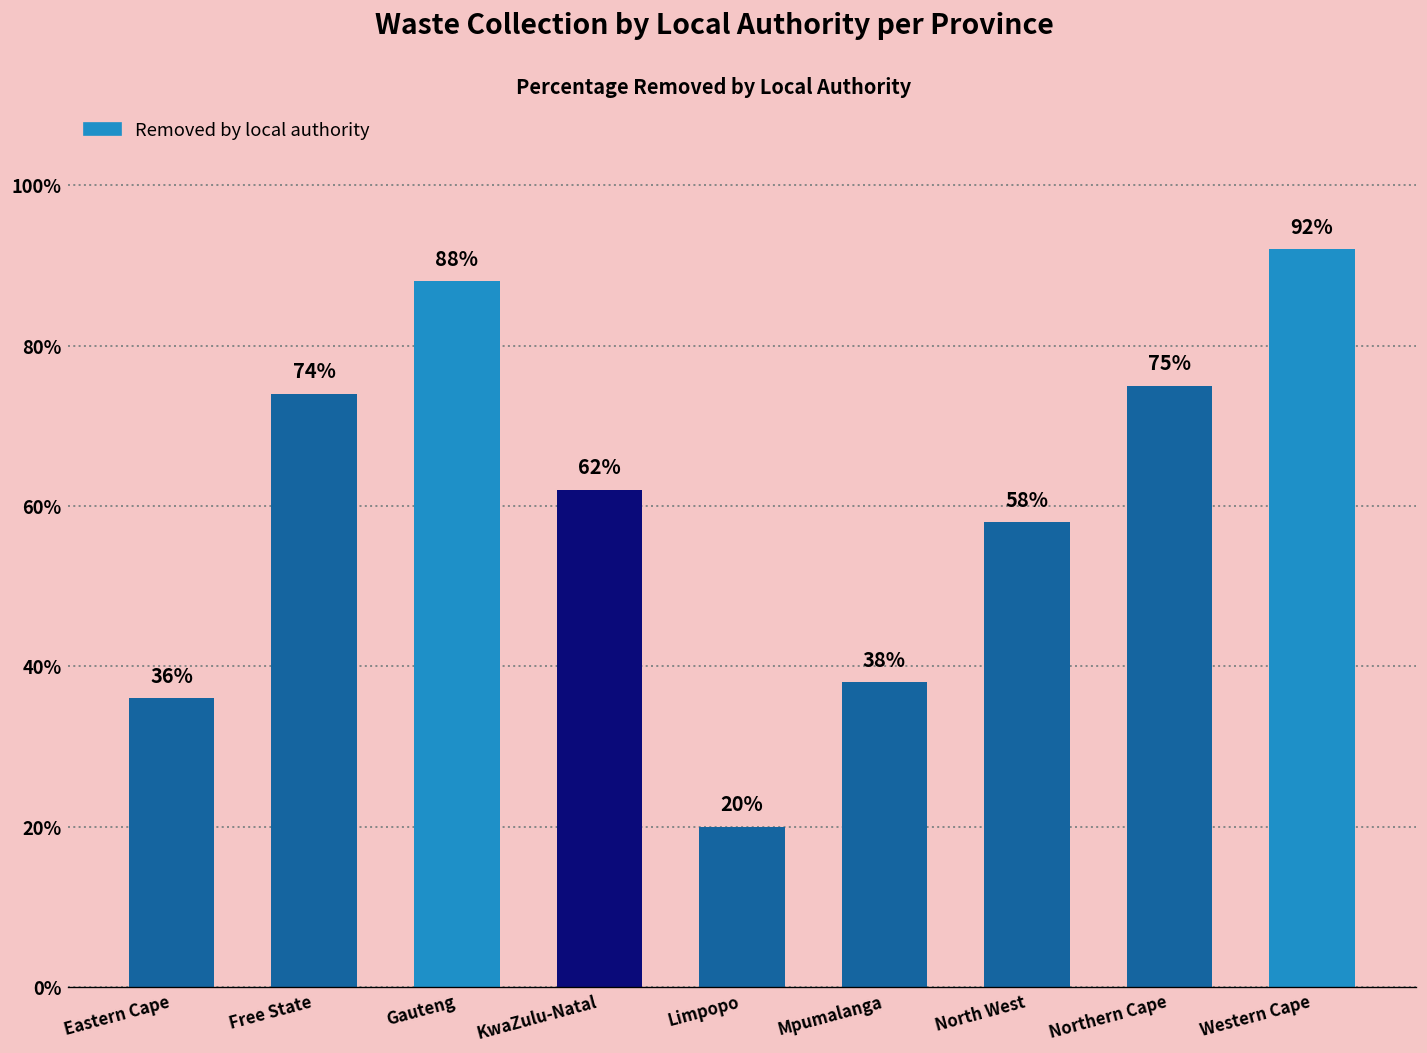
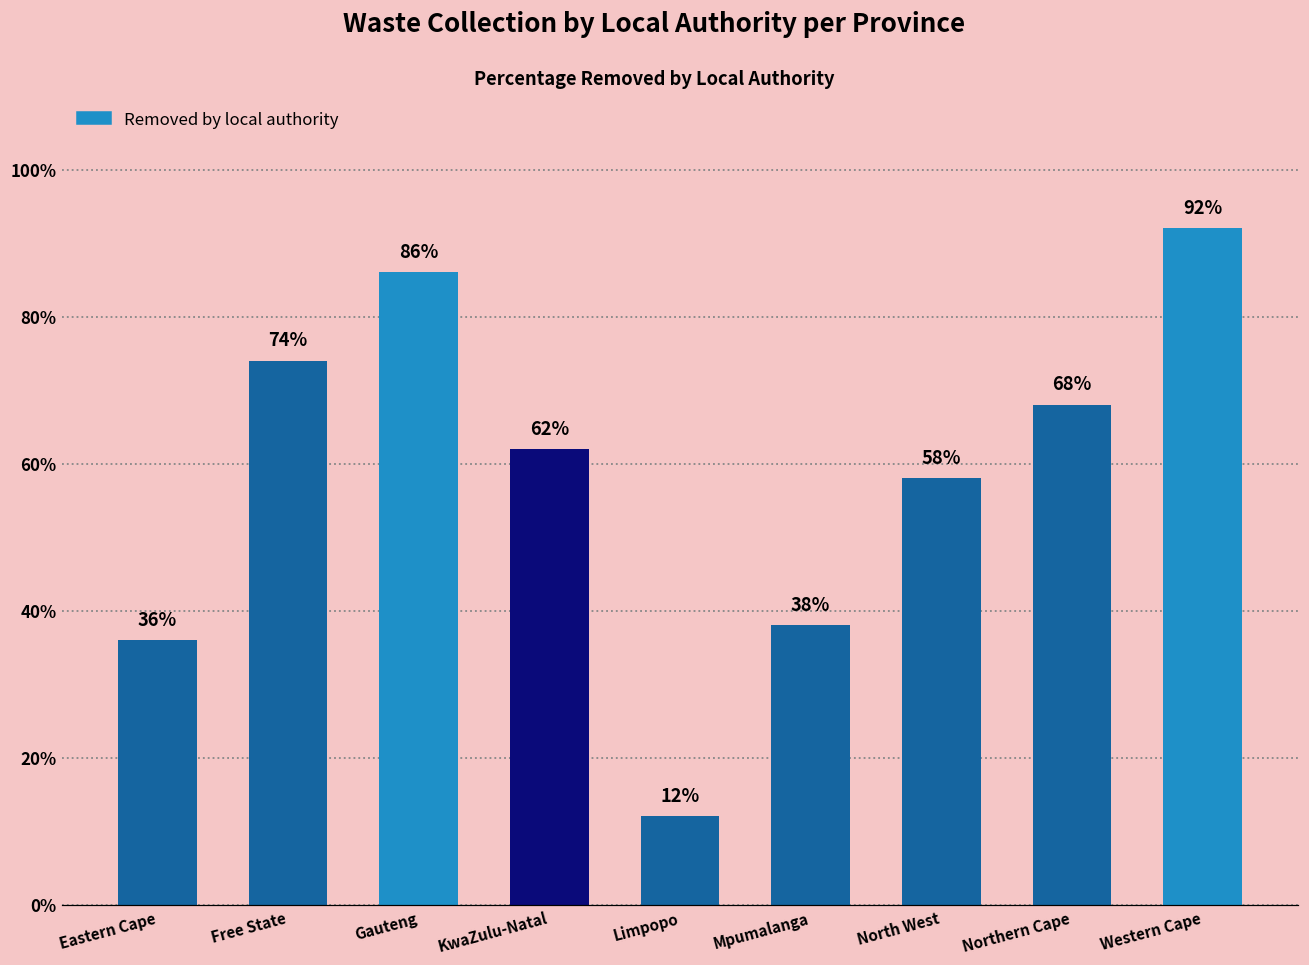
Gauteng: 88% -> 86%
Limpopo: 20% -> 12%
Northern Cape: 75% -> 68%
